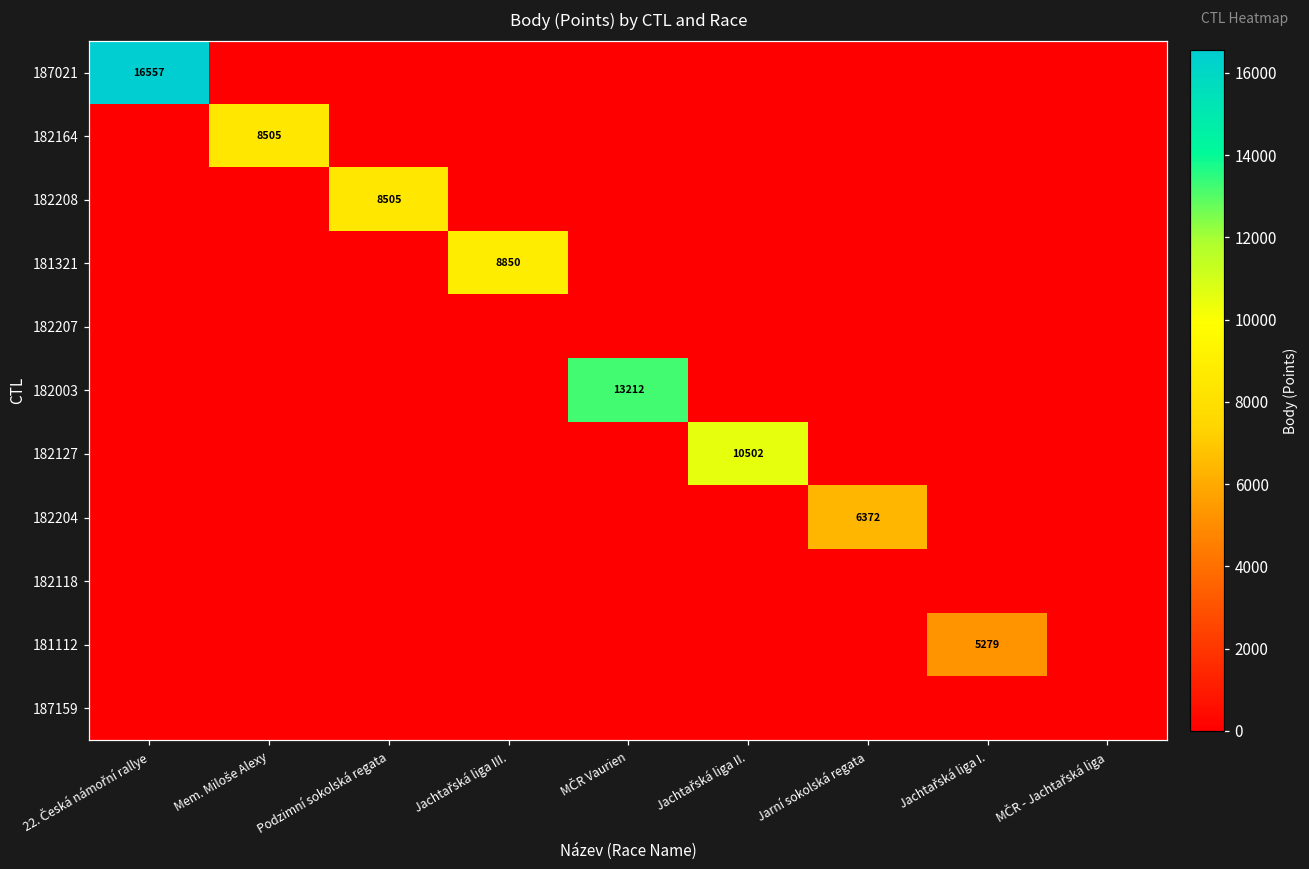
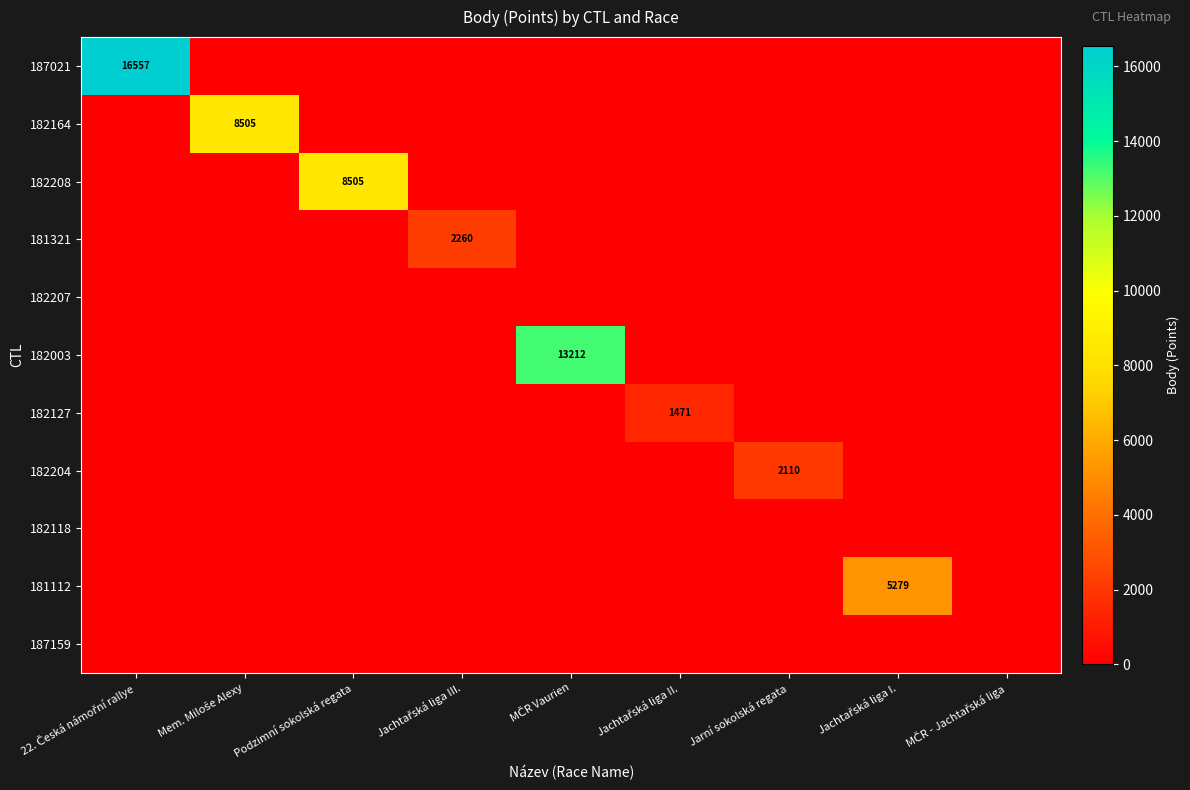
181321, Jachtařská liga III.: 8850 -> 2260
182127, Jachtařská liga II.: 10502 -> 1471
182204, Jarní sokolská regata: 6372 -> 2110
